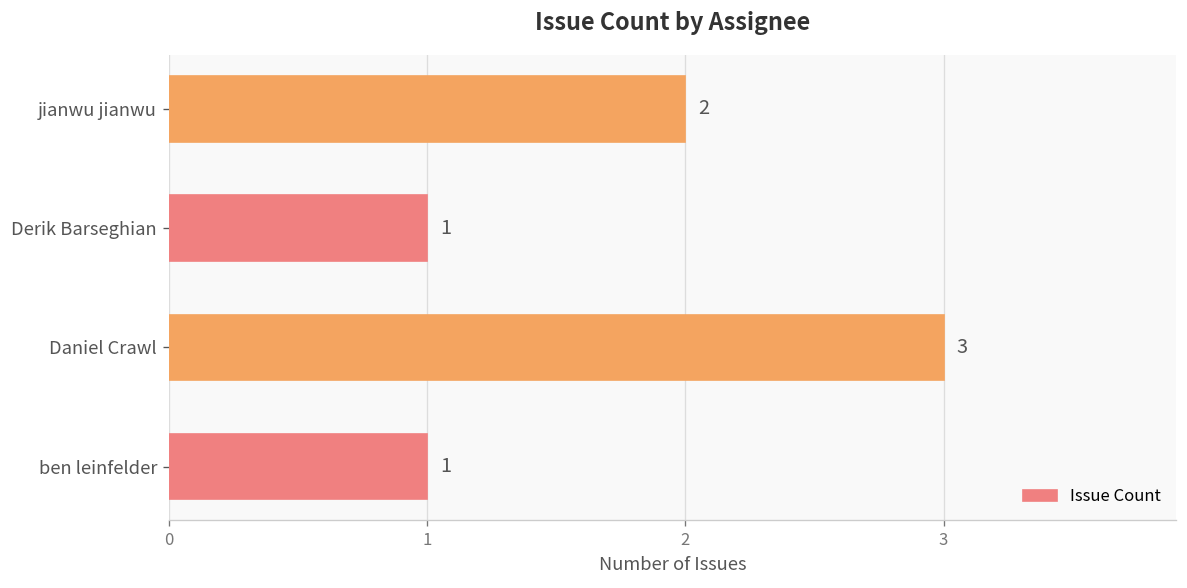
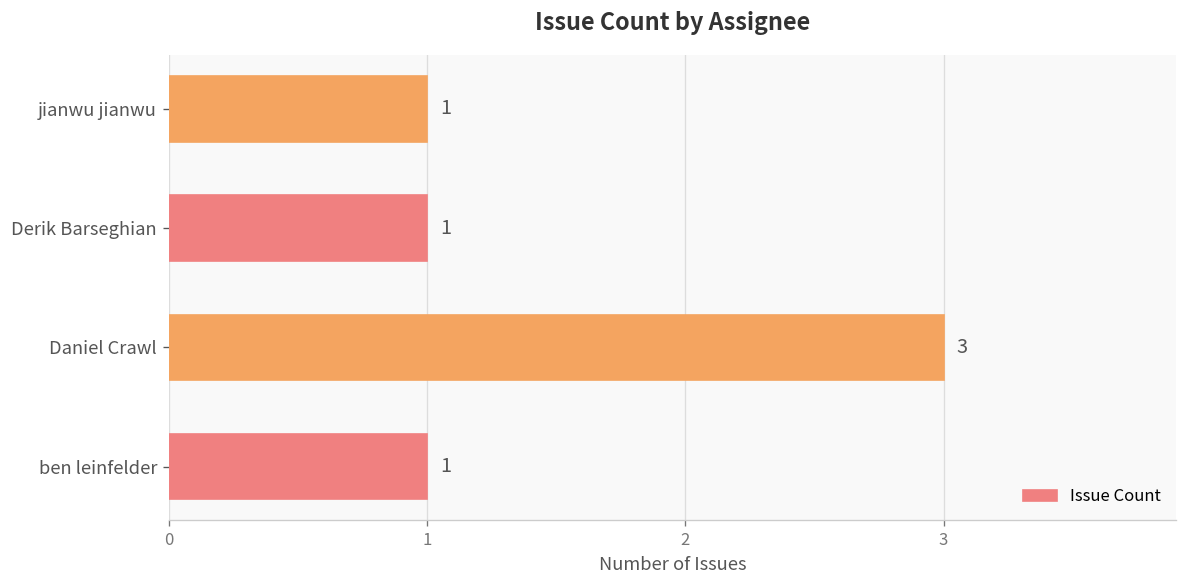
jianwu jianwu: 2 -> 1
